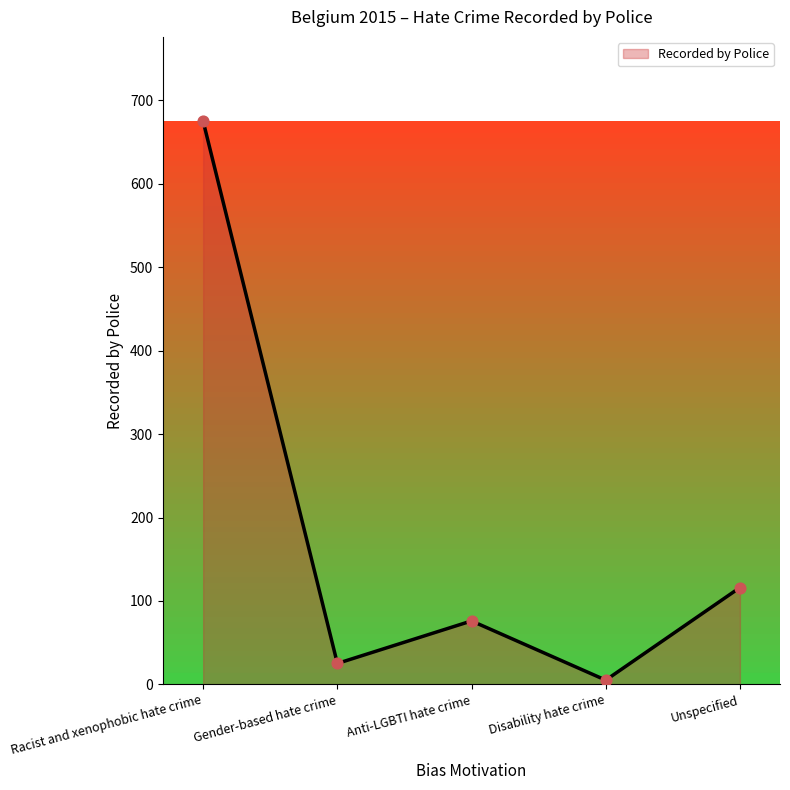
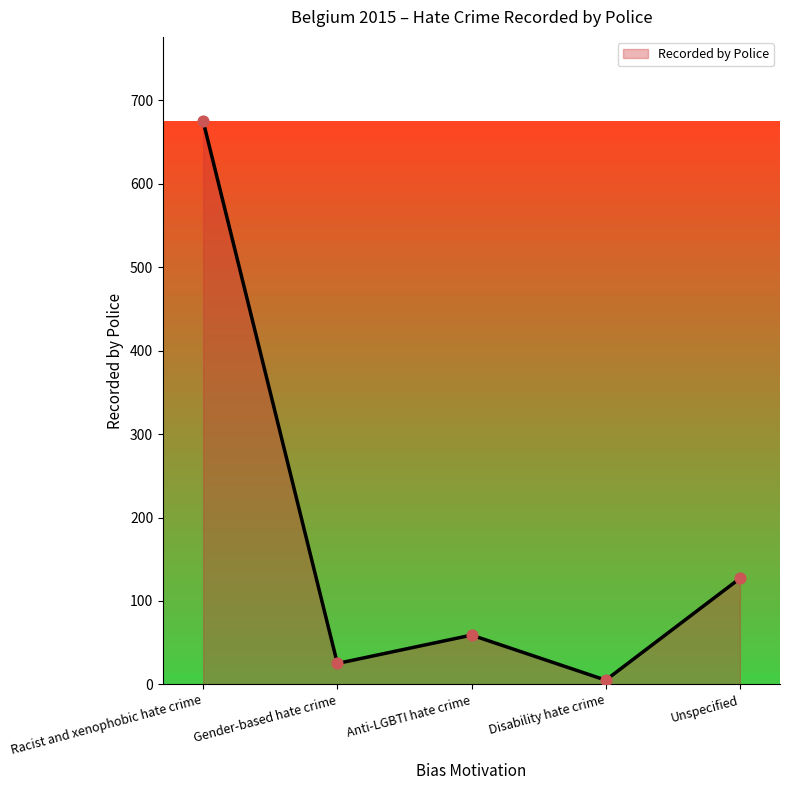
Anti-LGBTI hate crime: 80 -> 60
Unspecified: 120 -> 130
